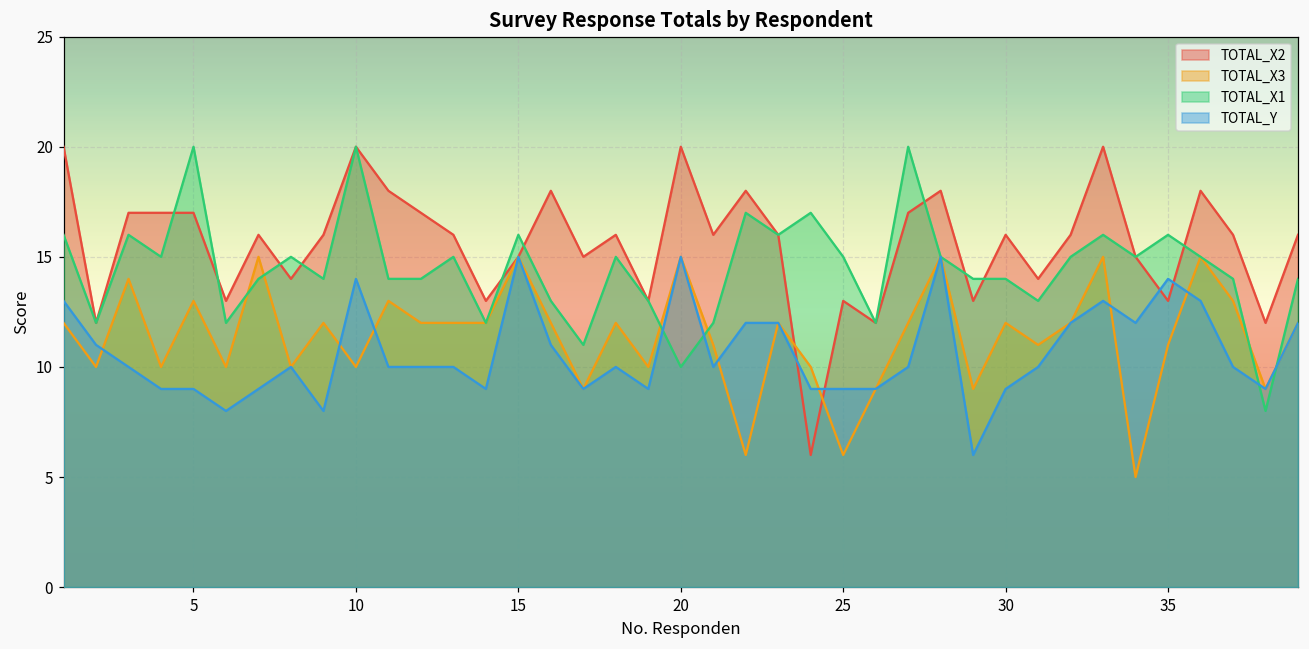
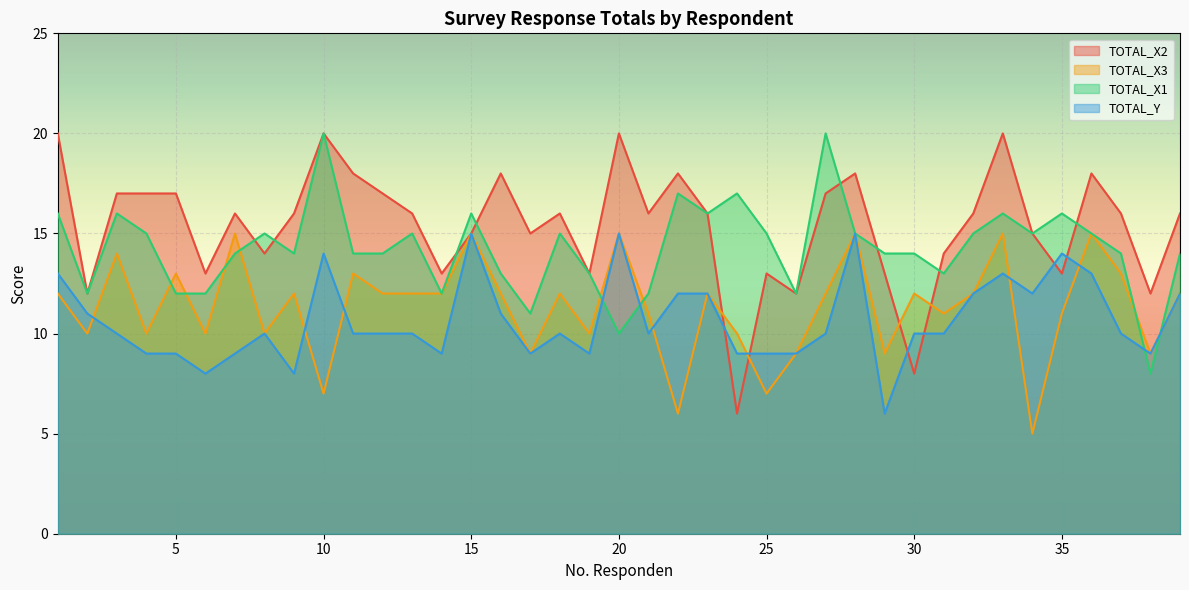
TOTAL_X1, 5: 20 -> 12
TOTAL_X3, 10: 10 -> 7
TOTAL_X3, 25: 6 -> 7
TOTAL_X2, 30: 16 -> 8
TOTAL_Y, 30: 9 -> 10
